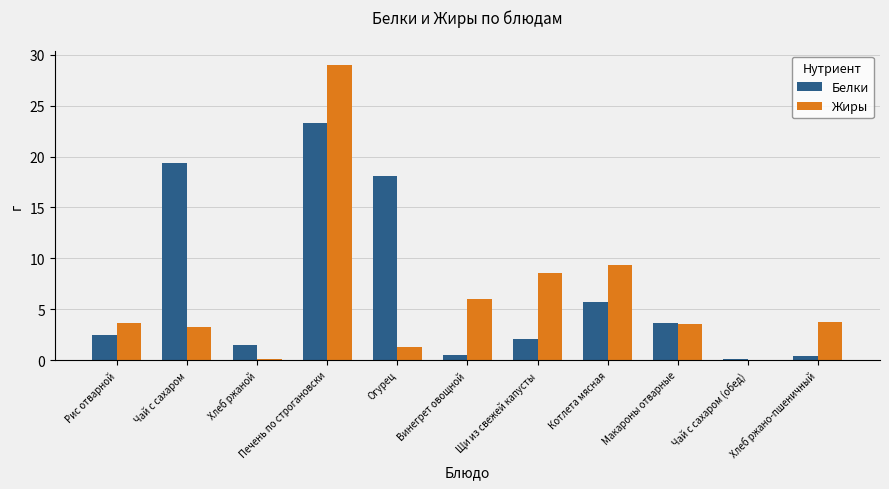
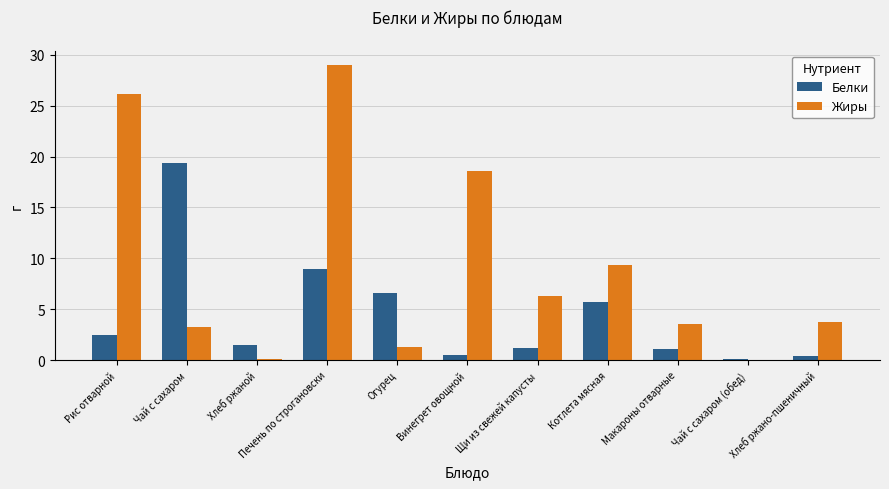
Жиры, Рис отварной: 3.6 -> 26.2
Белки, Печень по строгановски: 23.3 -> 8.9
Белки, Огурец: 18.1 -> 6.6
Жиры, Винегрет овощной: 6.1 -> 18.5
Белки, Щи из свежей капусты: 2.1 -> 1.2
Жиры, Щи из свежей капусты: 8.6 -> 6.3
Белки, Макароны отварные: 3.7 -> 1.1
